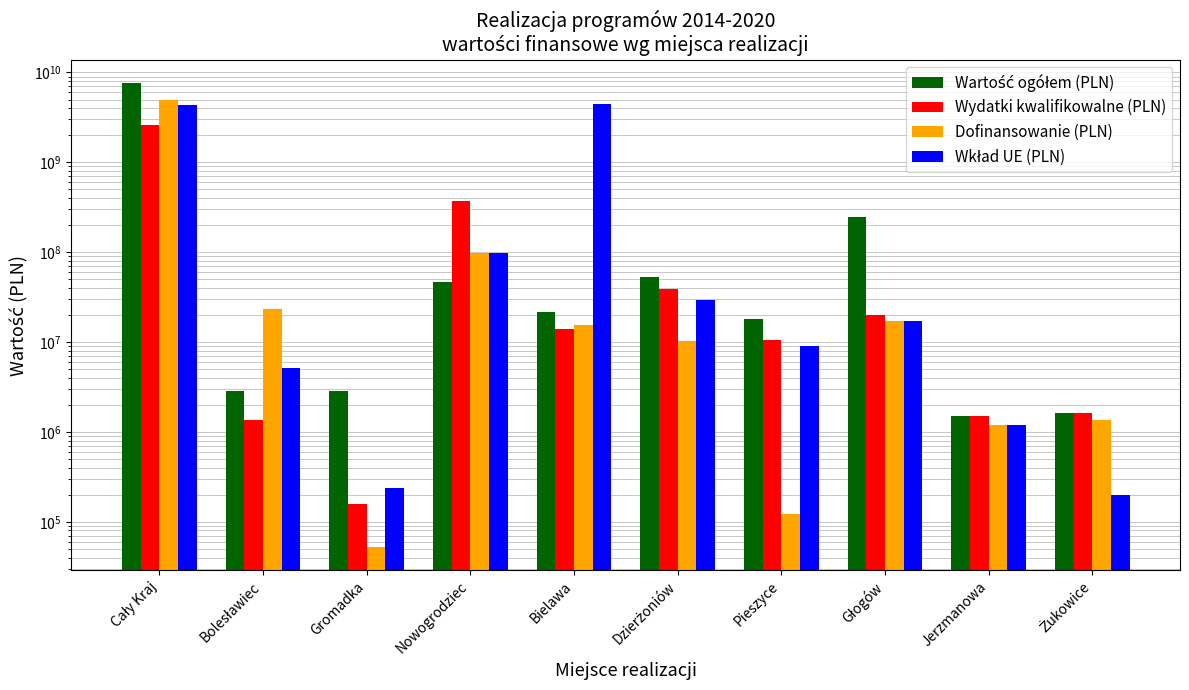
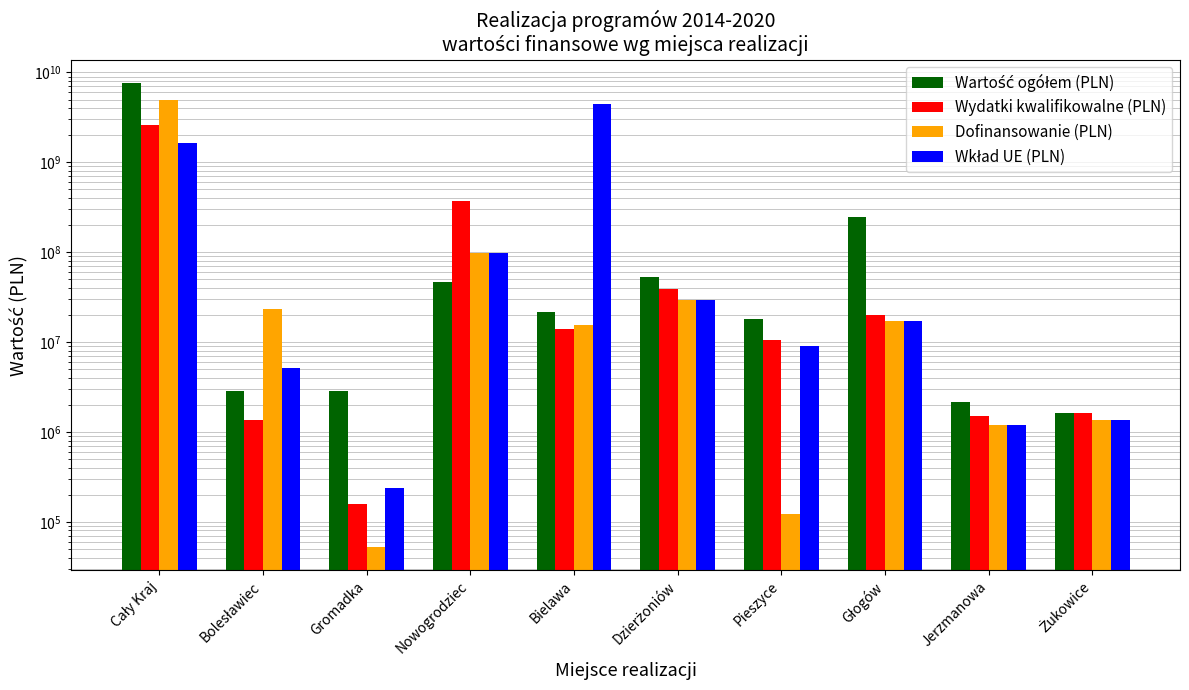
Wkład UE (PLN), Cały Kraj: 4000000000 -> 1600000000
Dofinansowanie (PLN), Dzierżoniów: 10000000 -> 30000000
Wartość ogółem (PLN), Jerzmanowa: 1500000 -> 2200000
Wkład UE (PLN), Żukowice: 200000 -> 1400000
